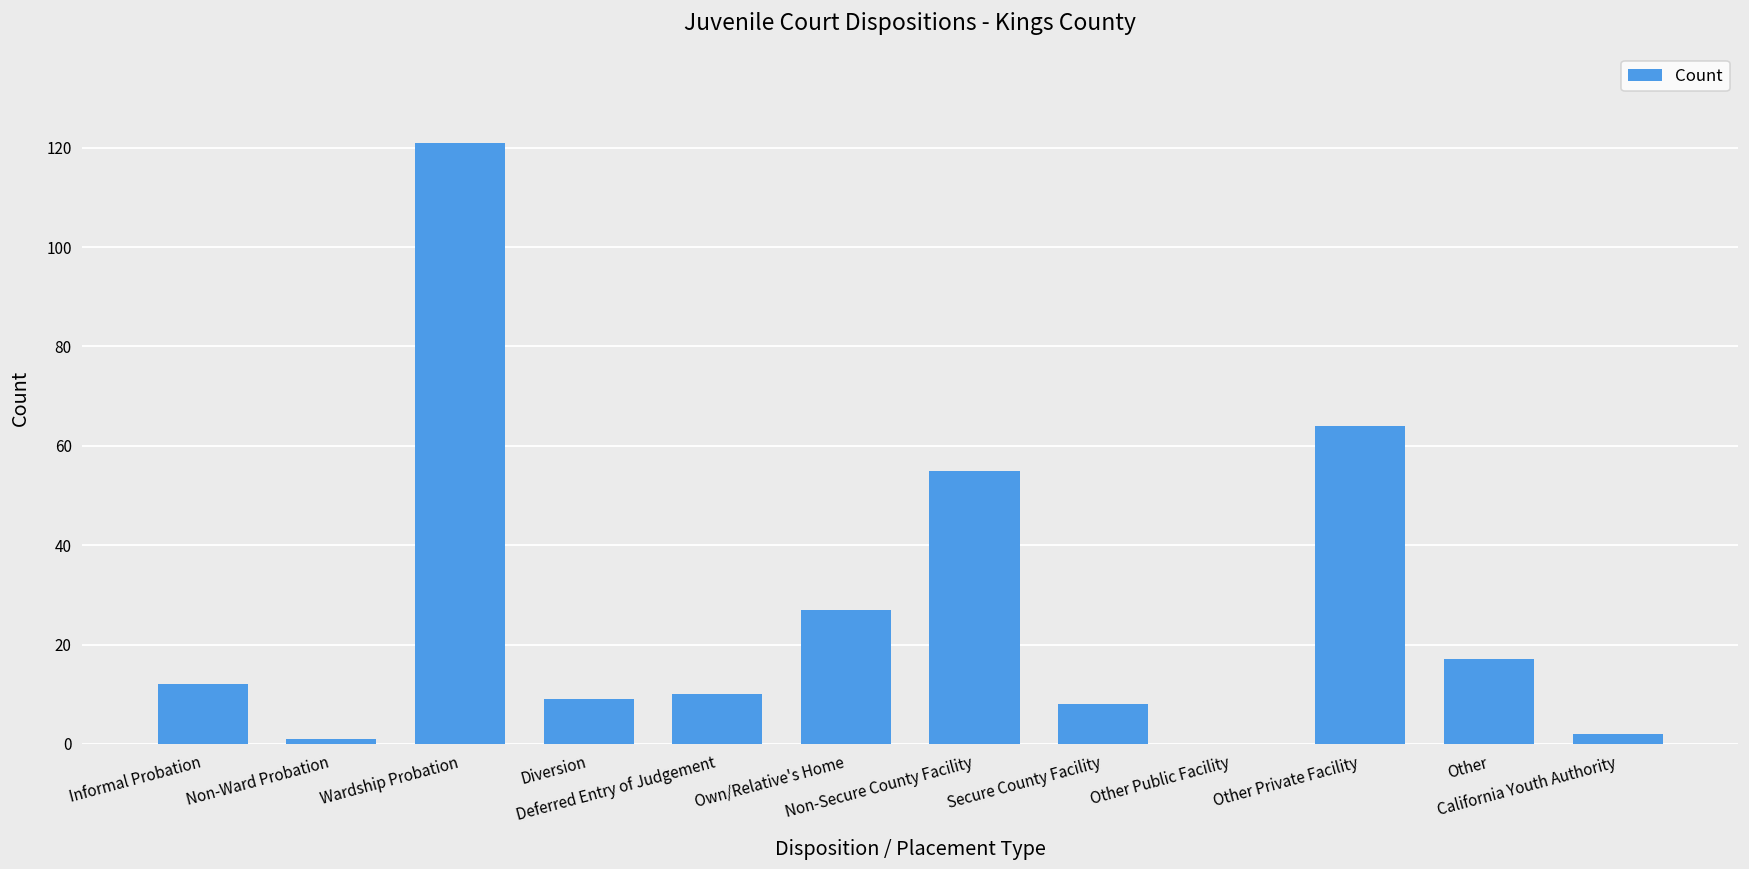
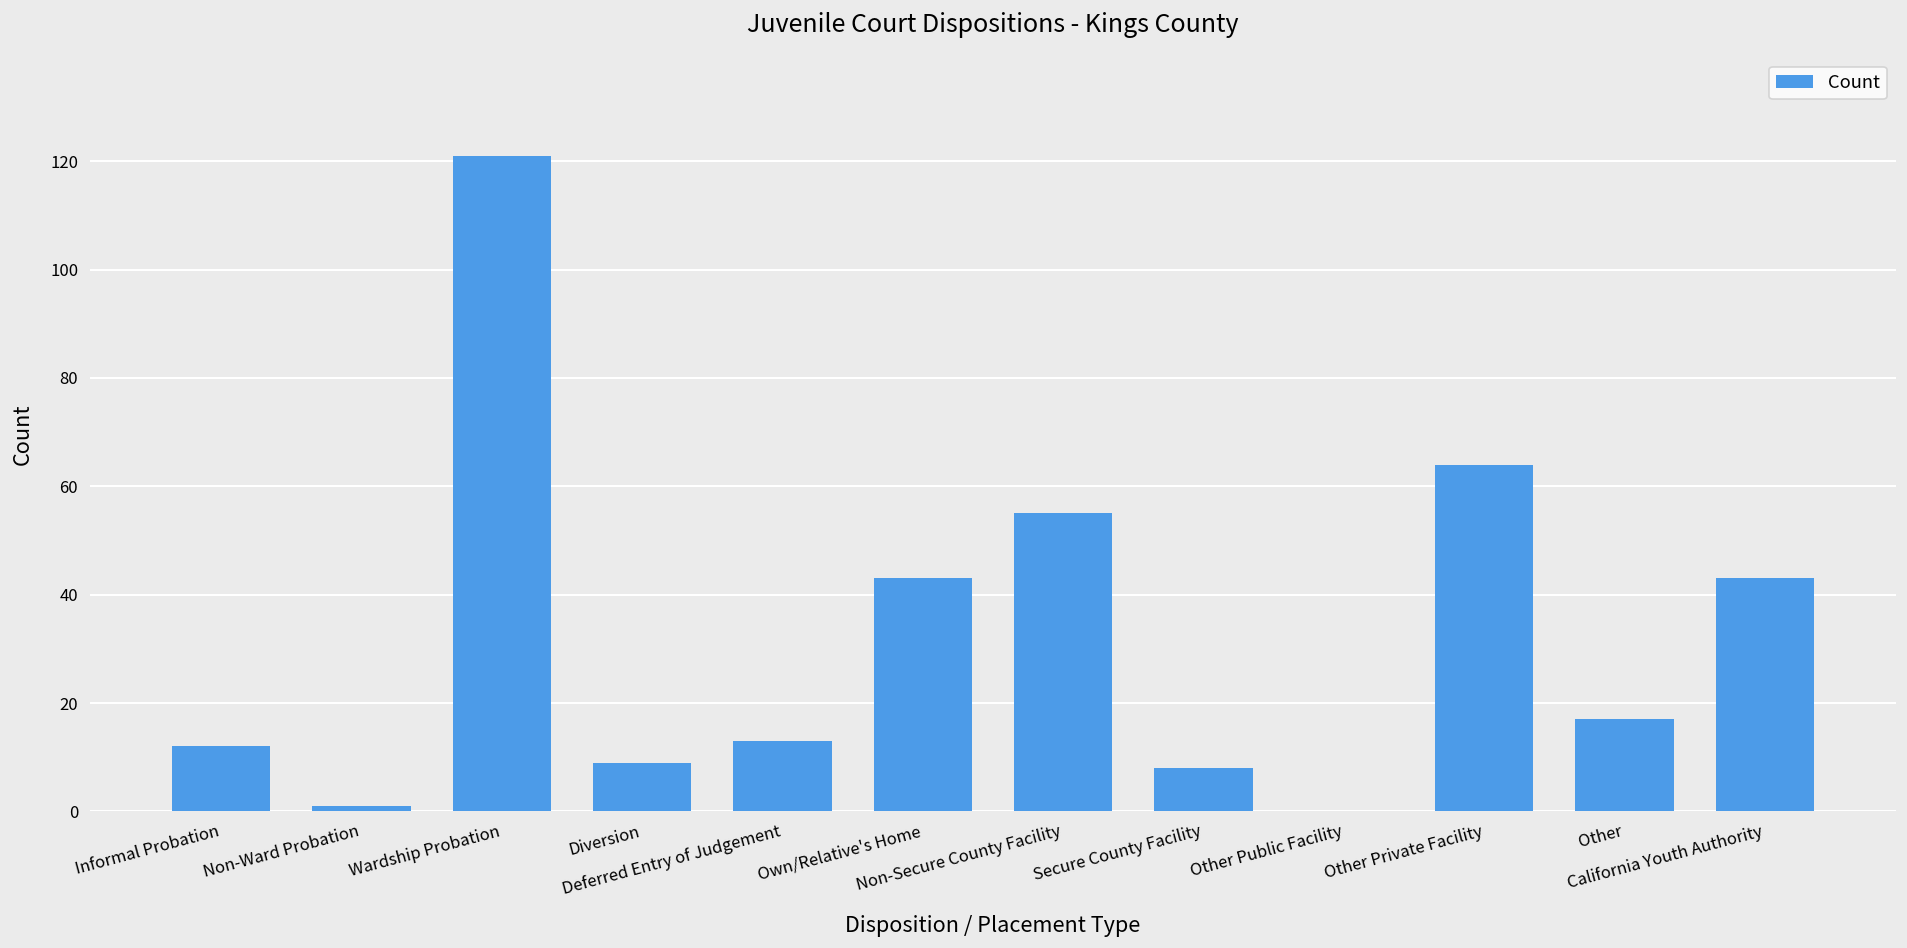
Deferred Entry of Judgement: 10 -> 13
Own/Relative's Home: 27 -> 43
California Youth Authority: 2 -> 43
